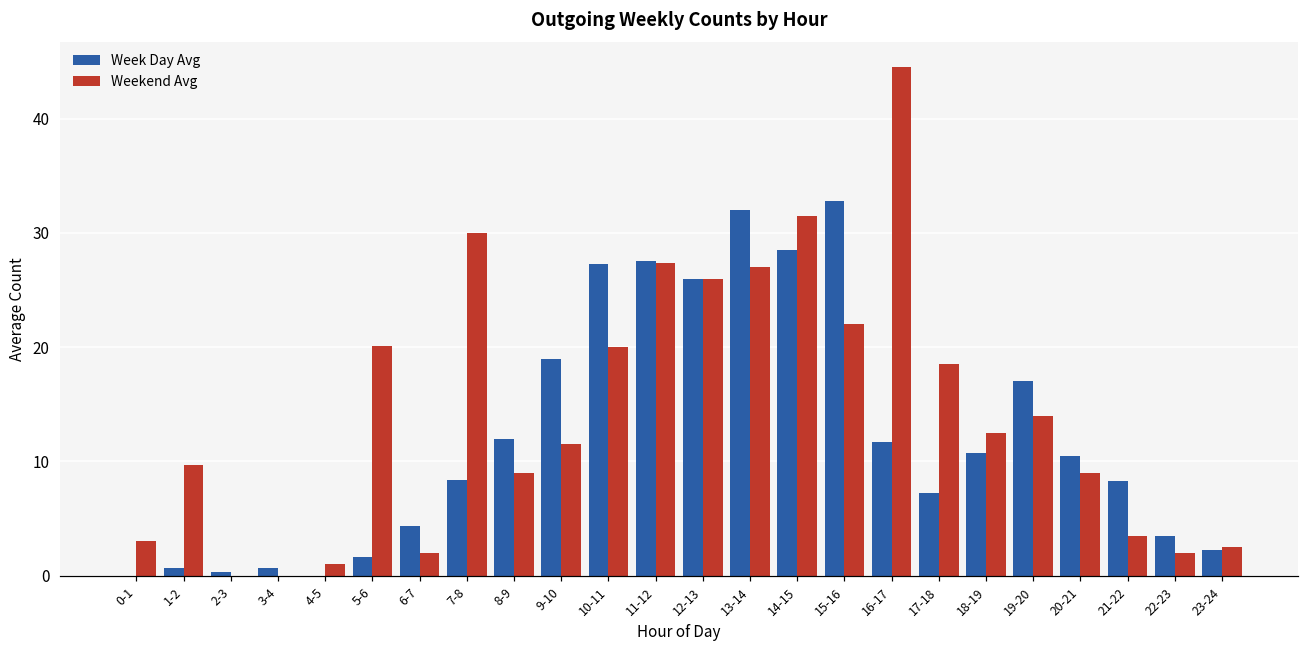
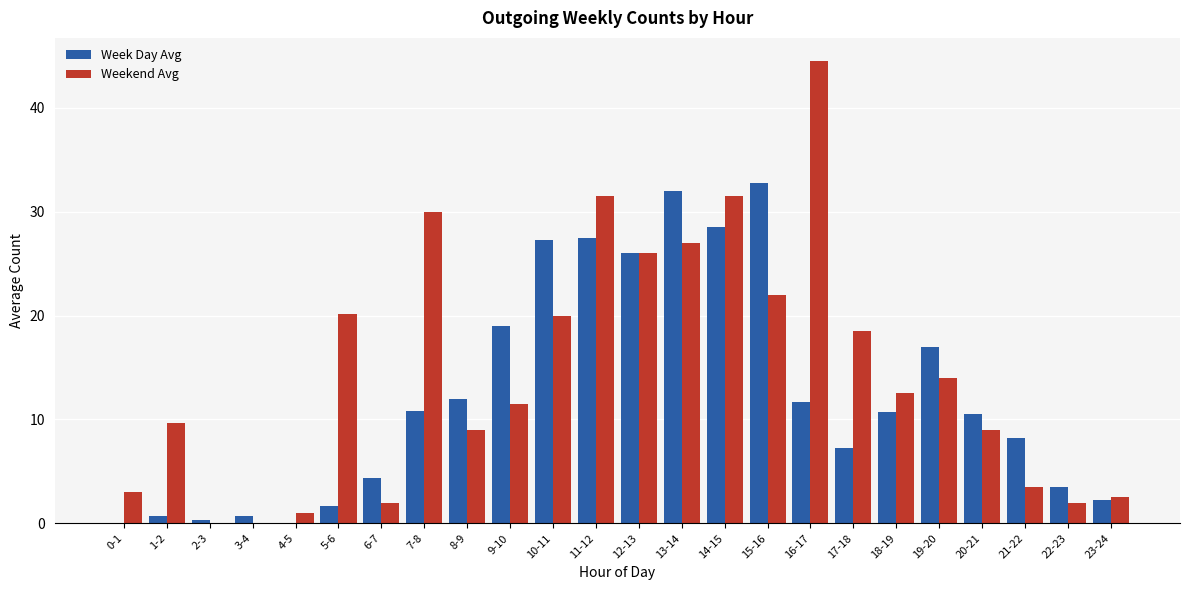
Week Day Avg, 7-8: 8.3 -> 10.8
Weekend Avg, 11-12: 27.4 -> 31.5
